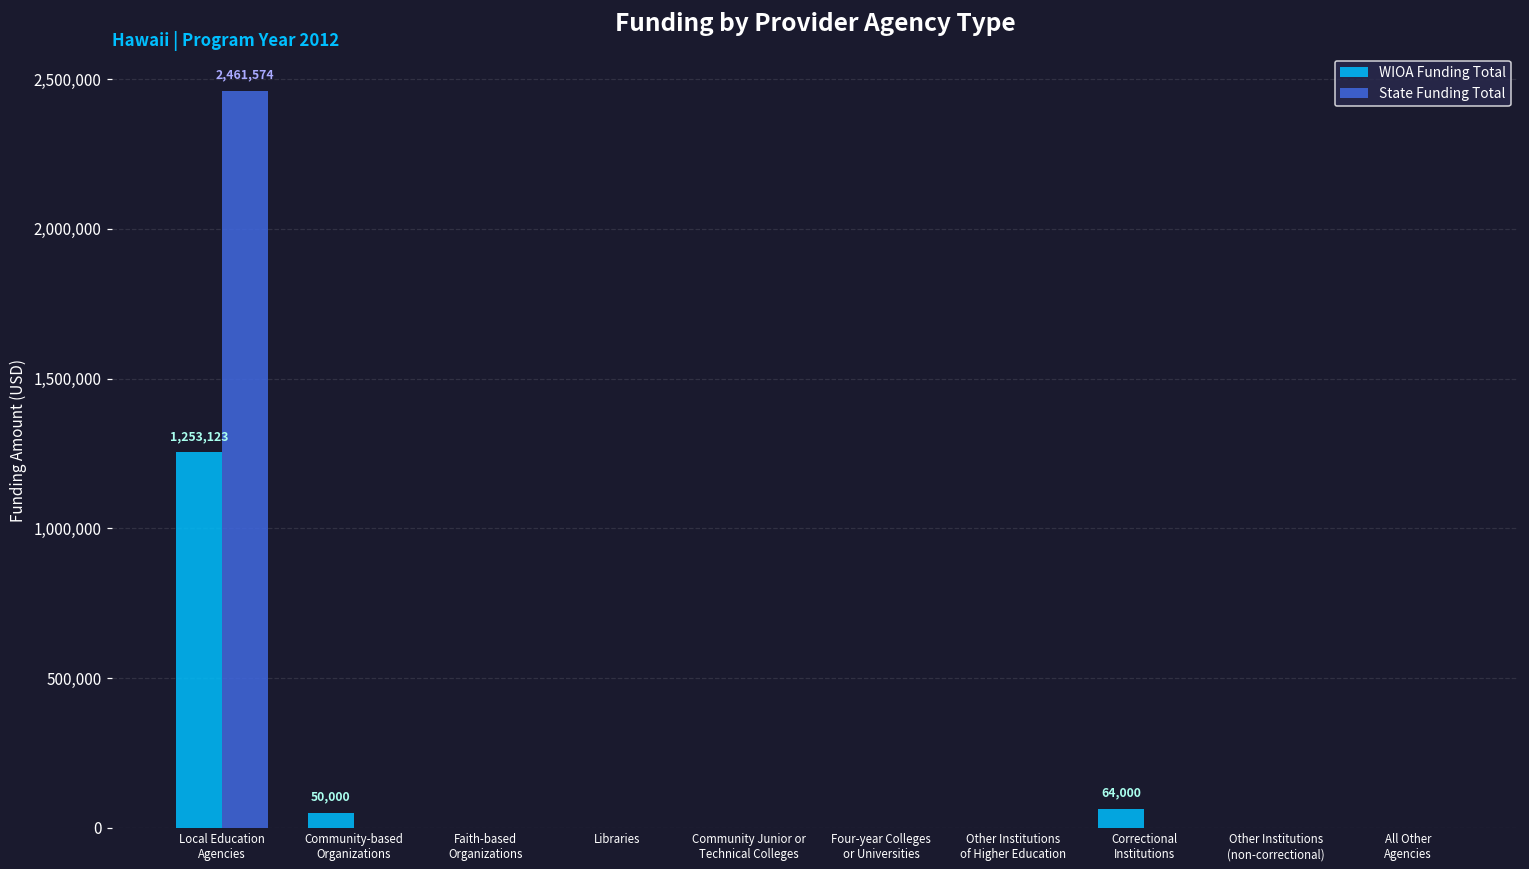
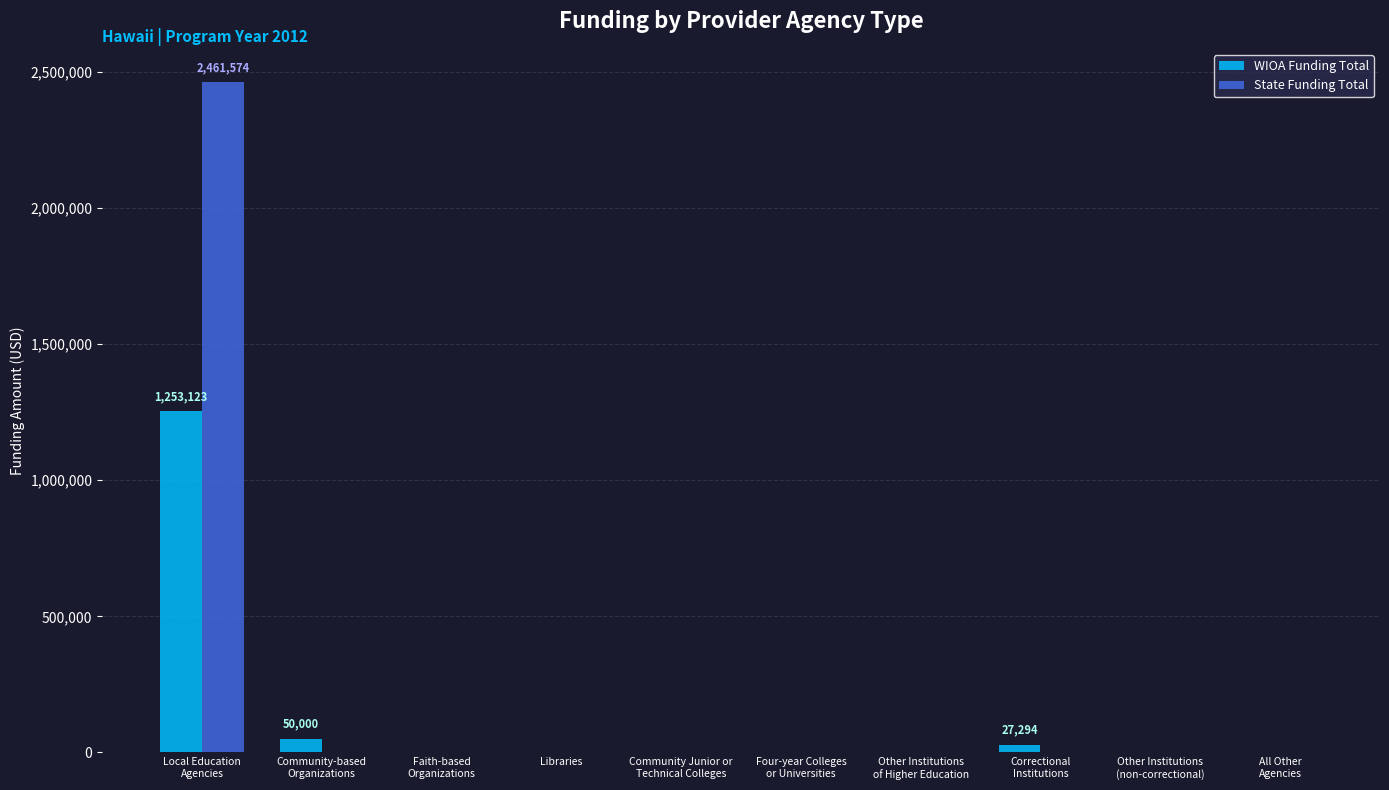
WIOA Funding Total, Correctional Institutions: 64,000 -> 27,294
